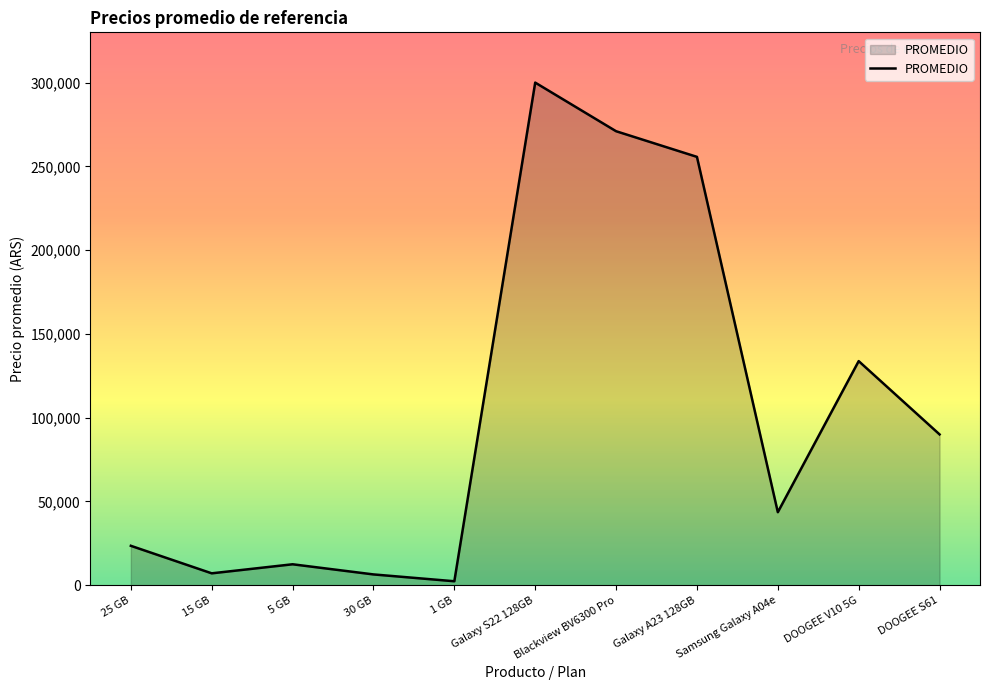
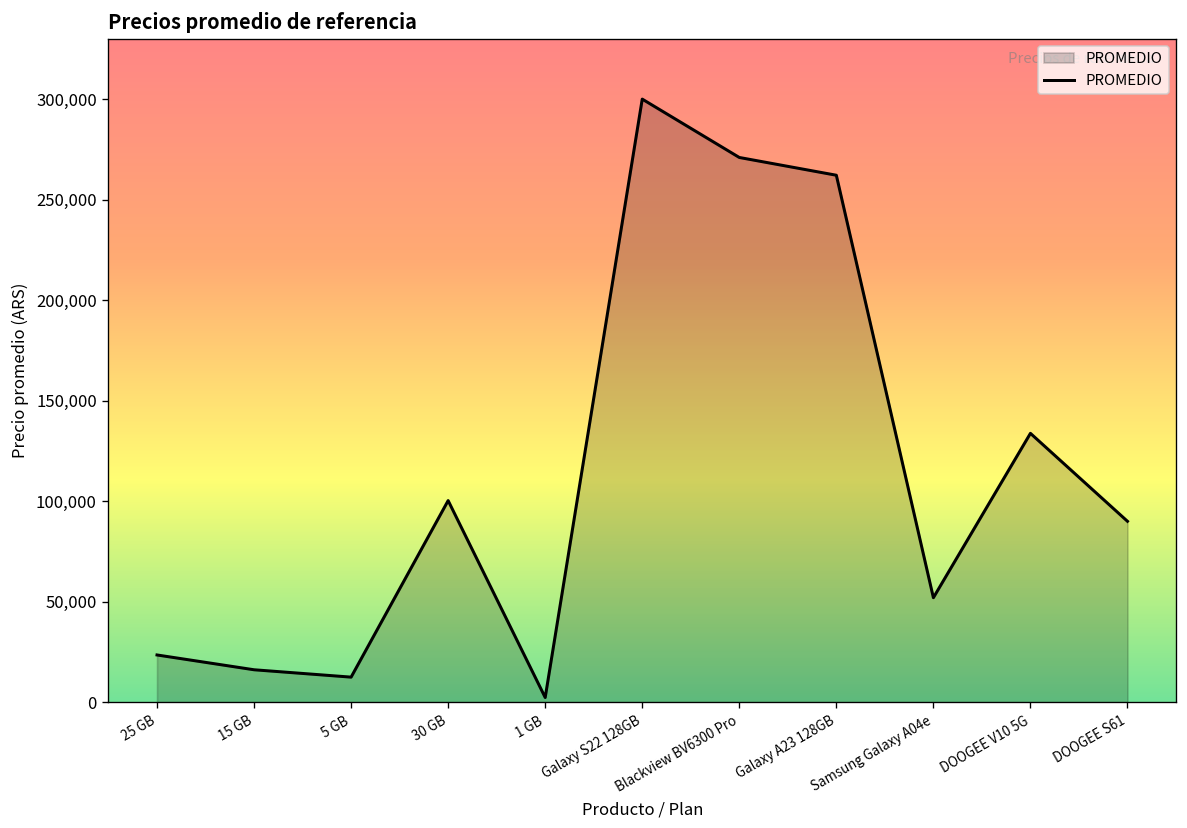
15 GB: 7,000 -> 16,000
30 GB: 6,000 -> 100,000
Galaxy A23 128GB: 256,000 -> 262,000
Samsung Galaxy A04e: 44,000 -> 52,000
